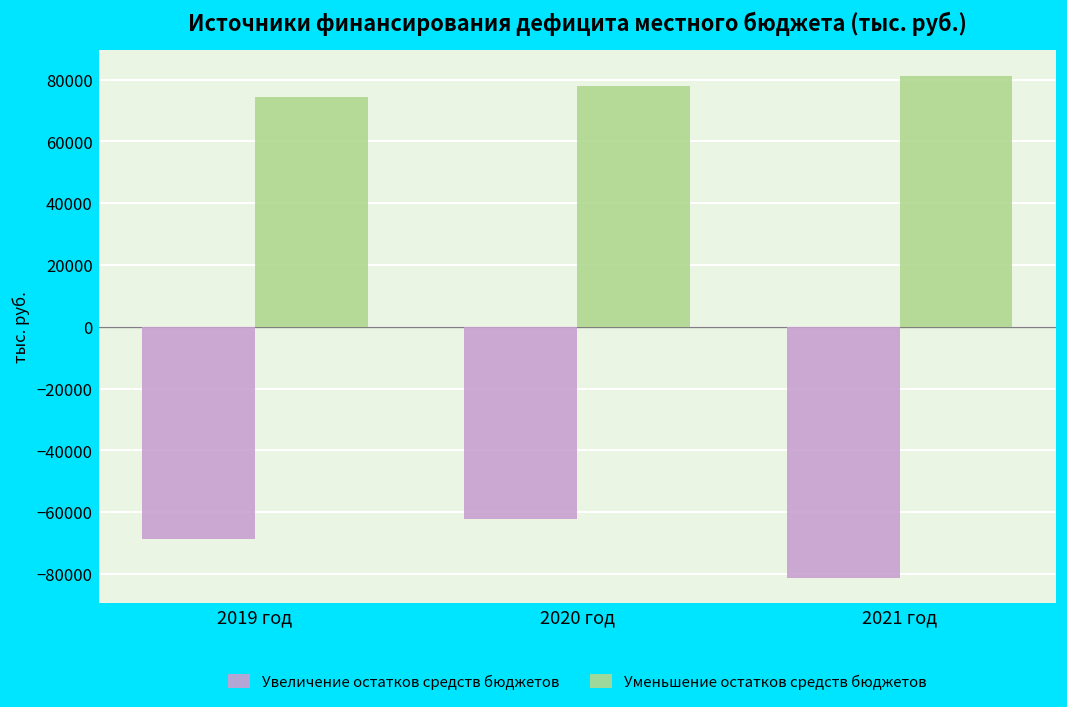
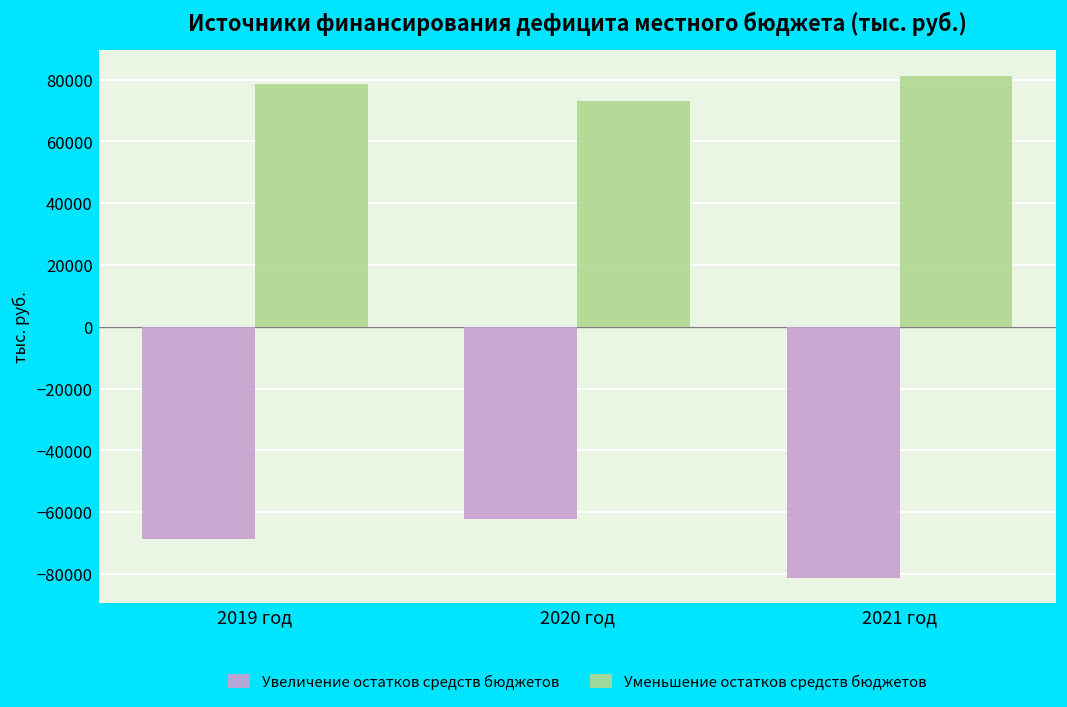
Уменьшение остатков средств бюджетов, 2019 год: 74000 -> 78000
Уменьшение остатков средств бюджетов, 2020 год: 78000 -> 73000
